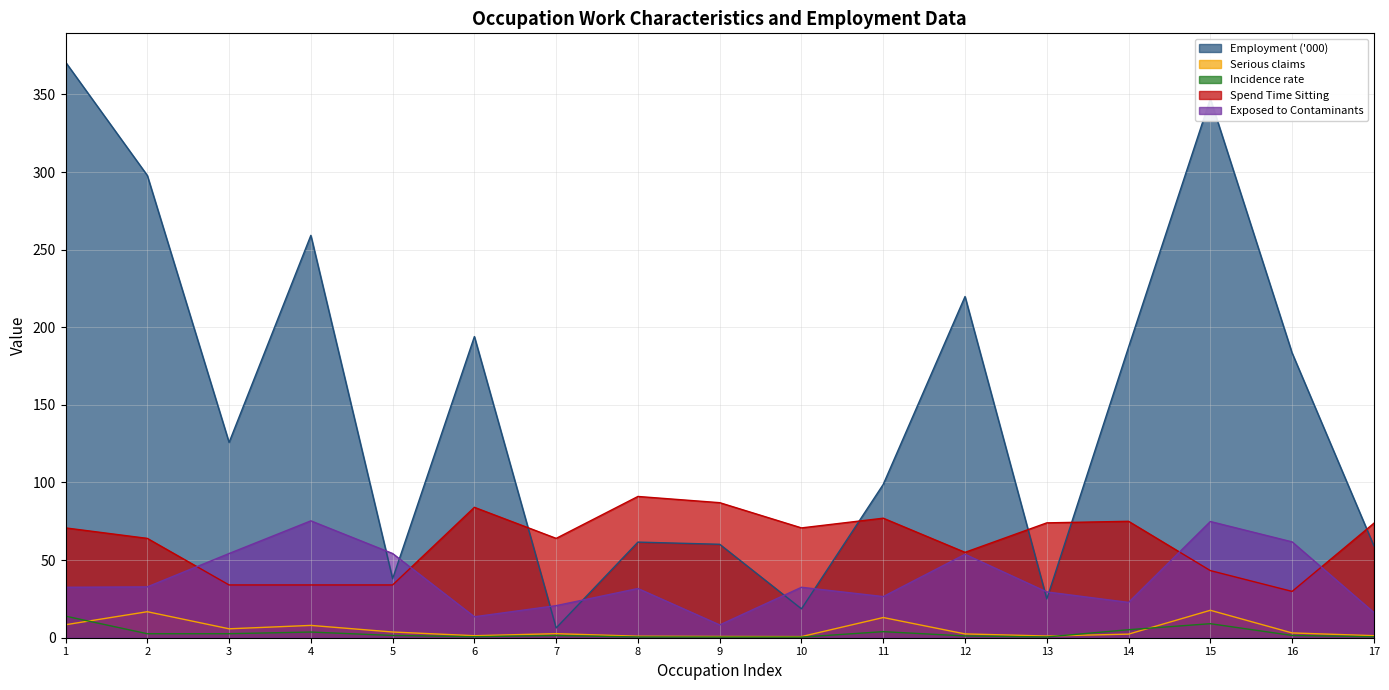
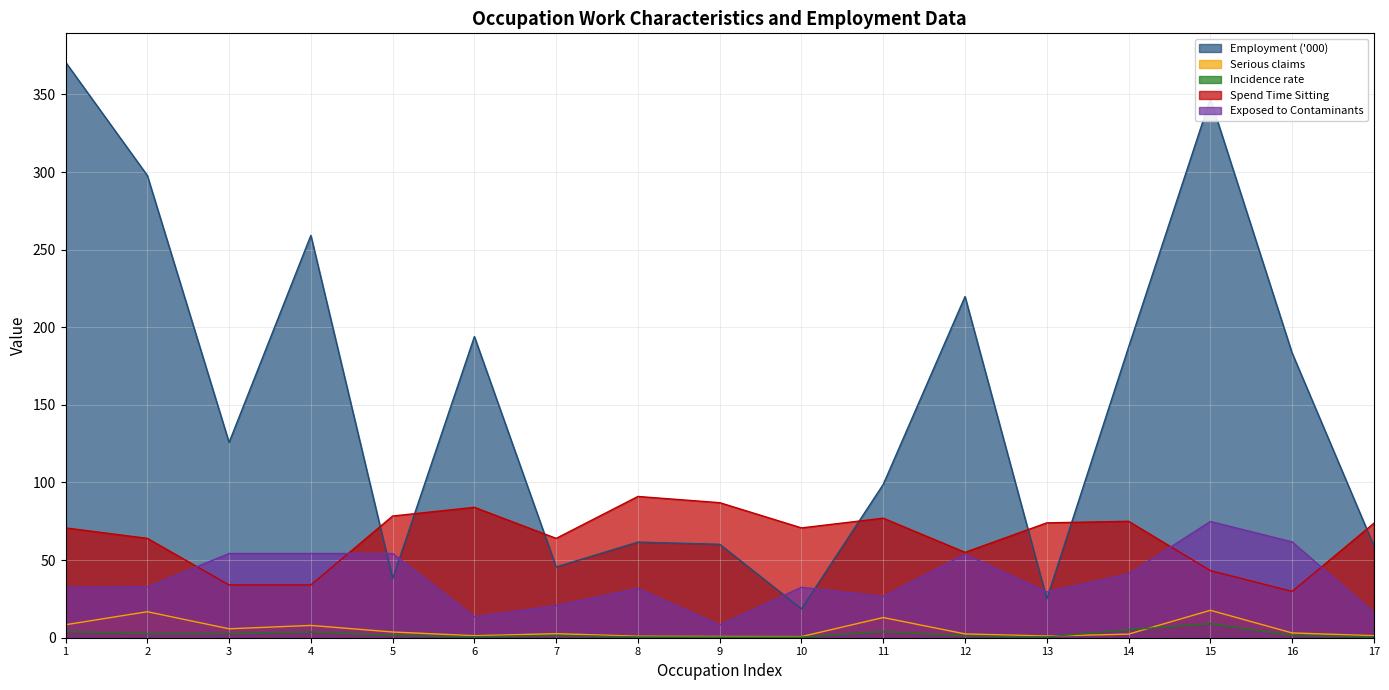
Incidence rate, 1: 14 -> 4
Exposed to Contaminants, 4: 75 -> 54
Spend Time Sitting, 5: 34 -> 78
Employment ('000), 7: 6 -> 46
Exposed to Contaminants, 14: 23 -> 41
